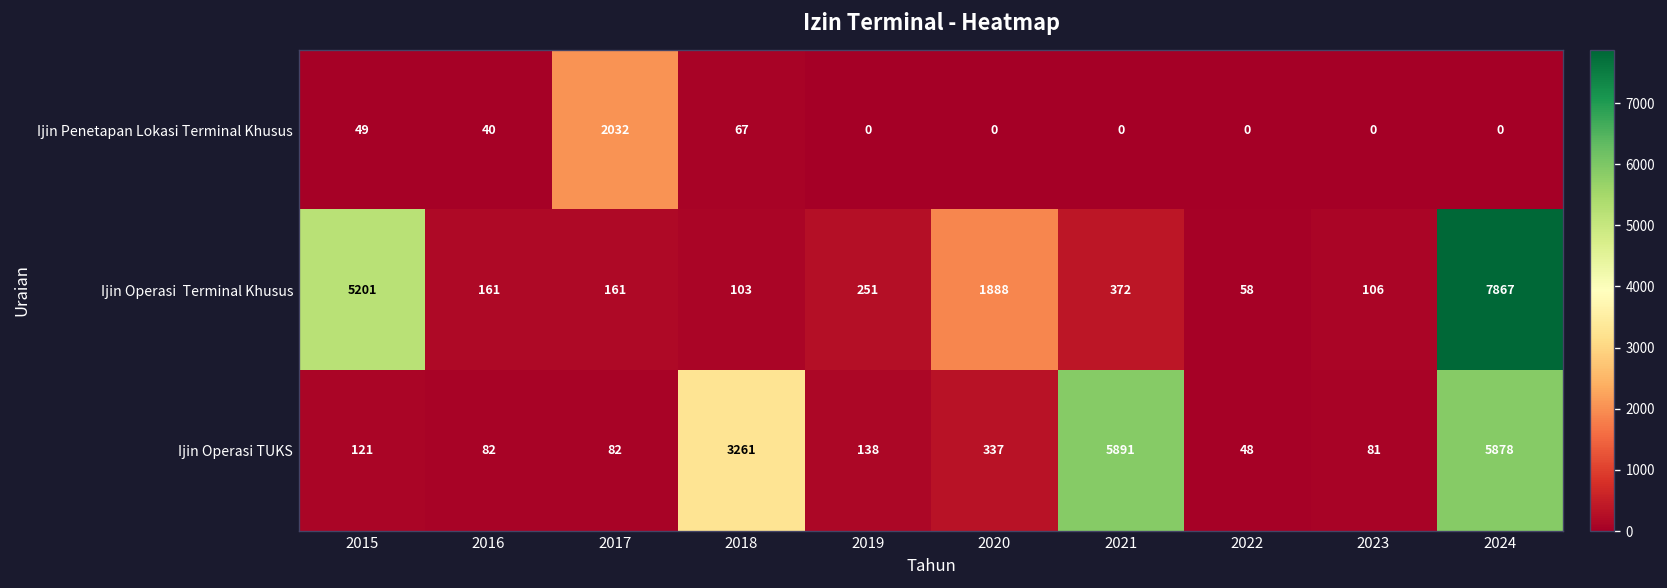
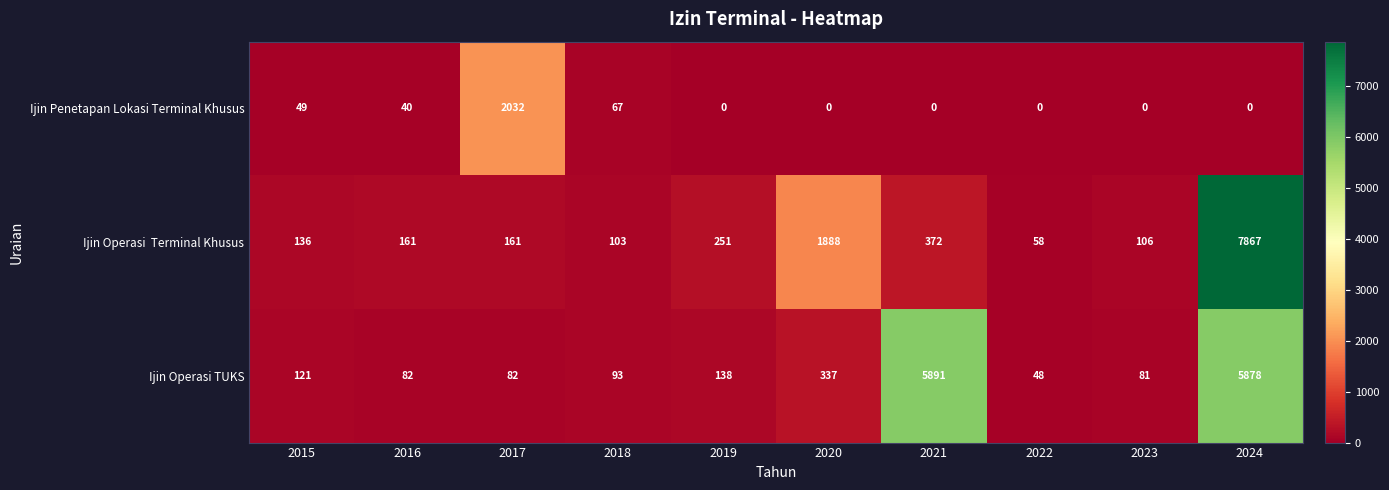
Ijin Operasi Terminal Khusus, 2015: 5201 -> 136
Ijin Operasi TUKS, 2018: 3261 -> 93
